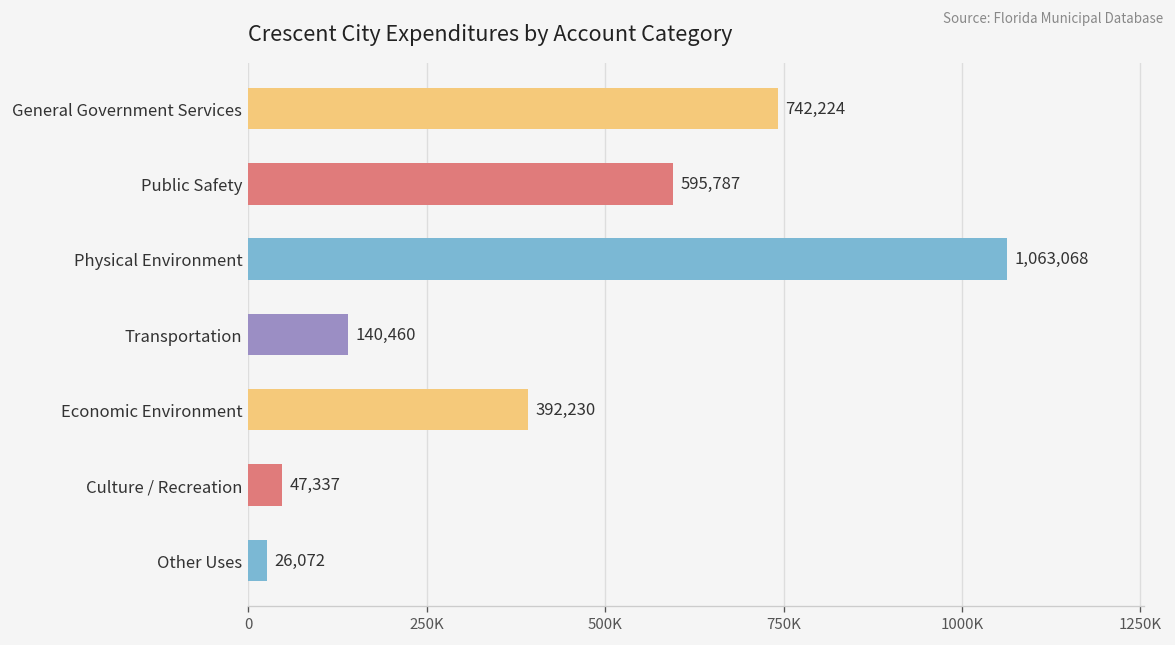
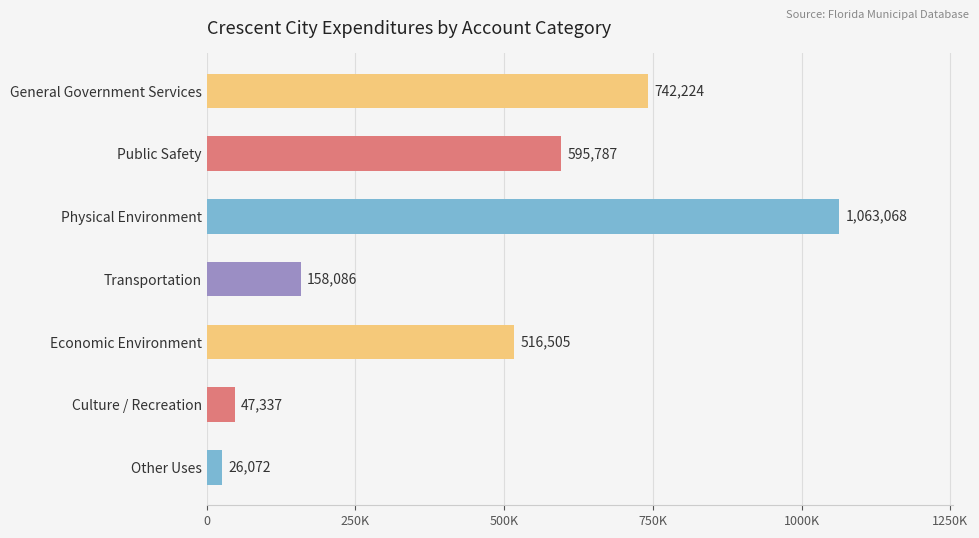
Transportation: 140,460 -> 158,086
Economic Environment: 392,230 -> 516,505
